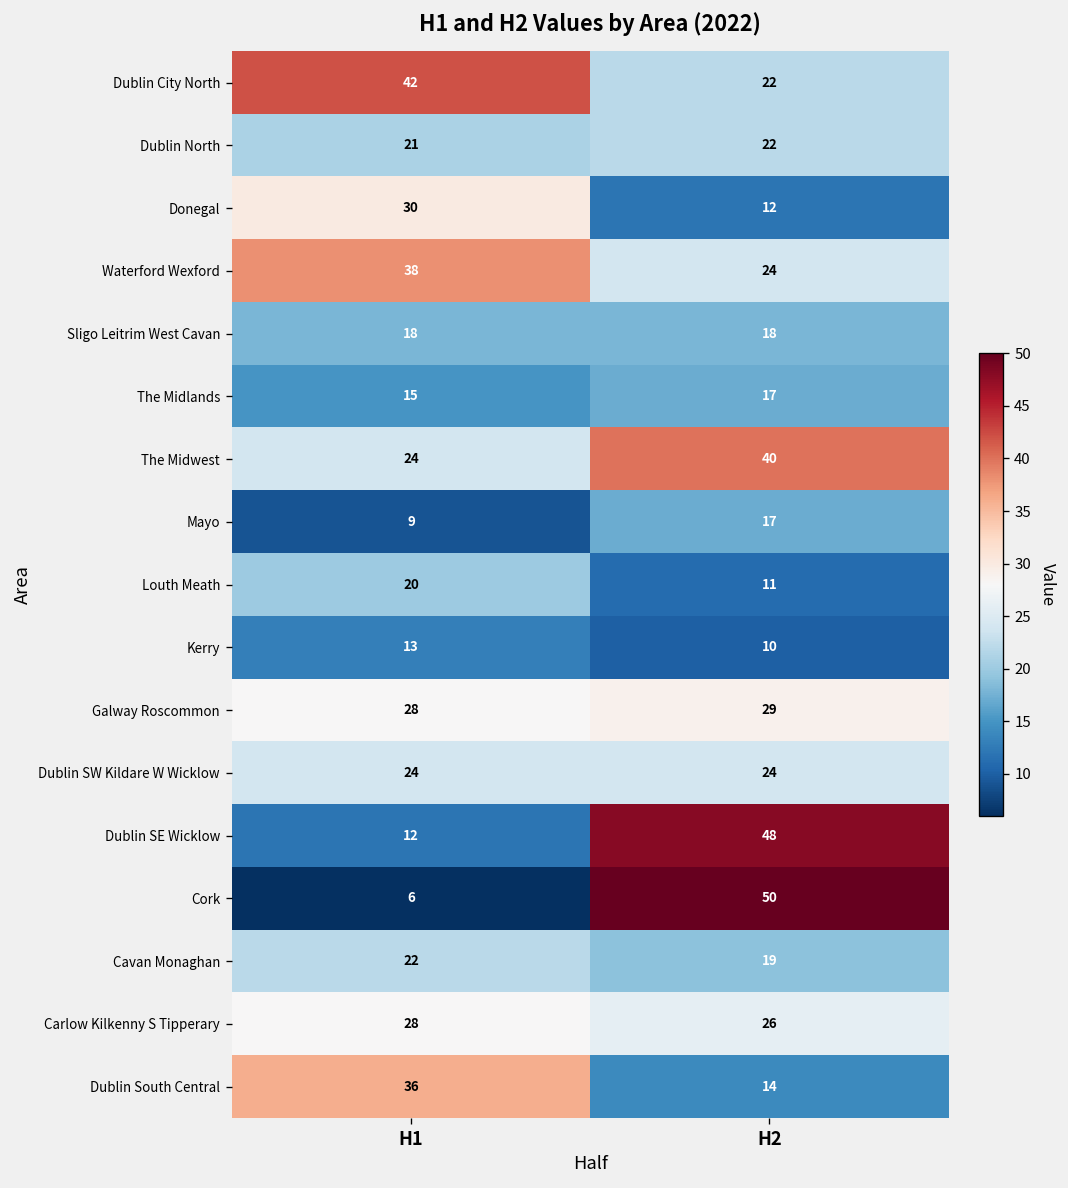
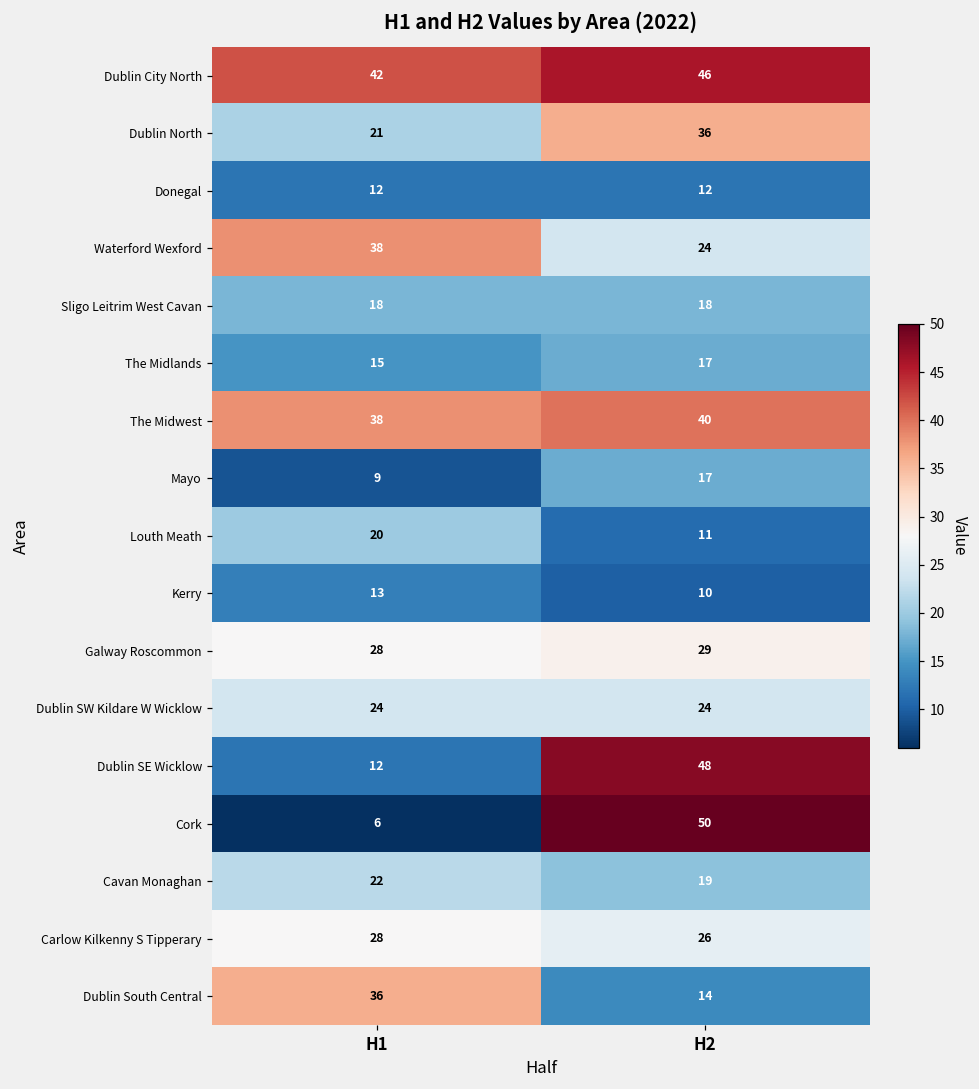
Dublin City North, H2: 22 -> 46
Dublin North, H2: 22 -> 36
Donegal, H1: 30 -> 12
The Midwest, H1: 24 -> 38
